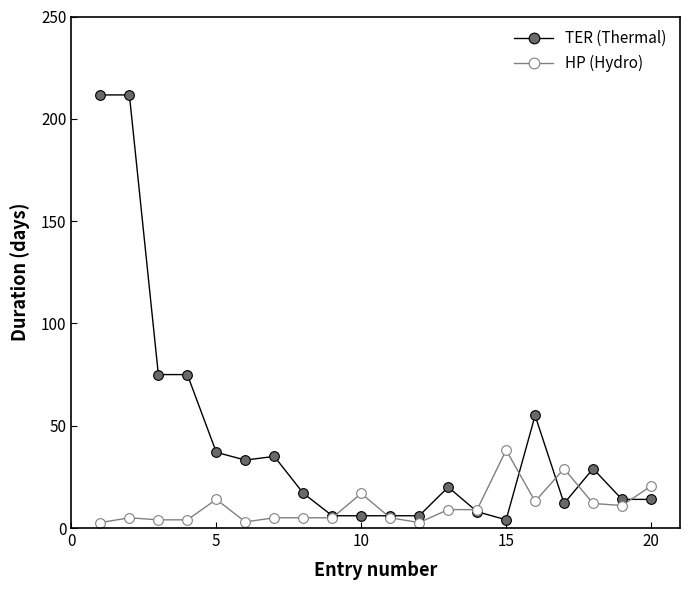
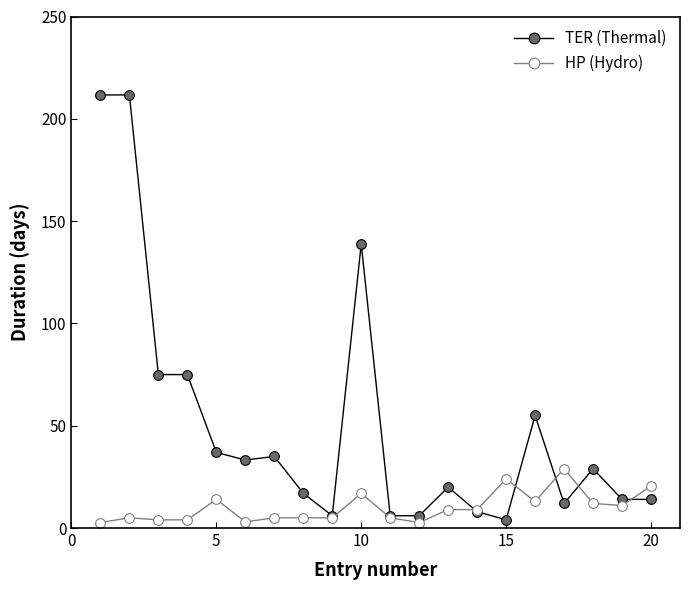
TER (Thermal), 10: 6 -> 139
HP (Hydro), 15: 38 -> 24
